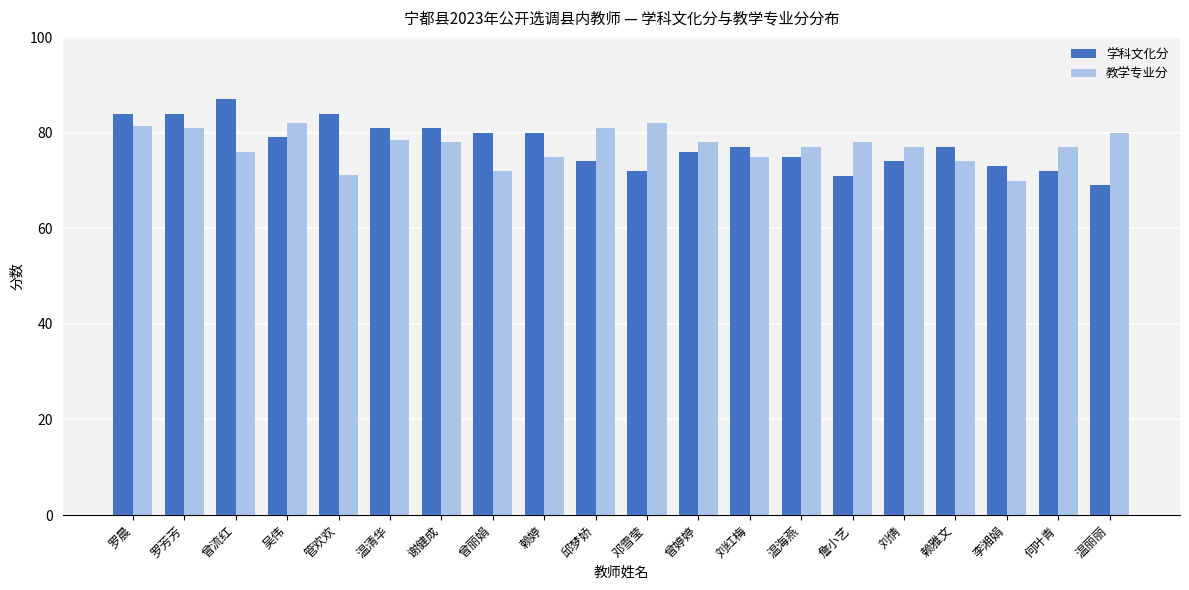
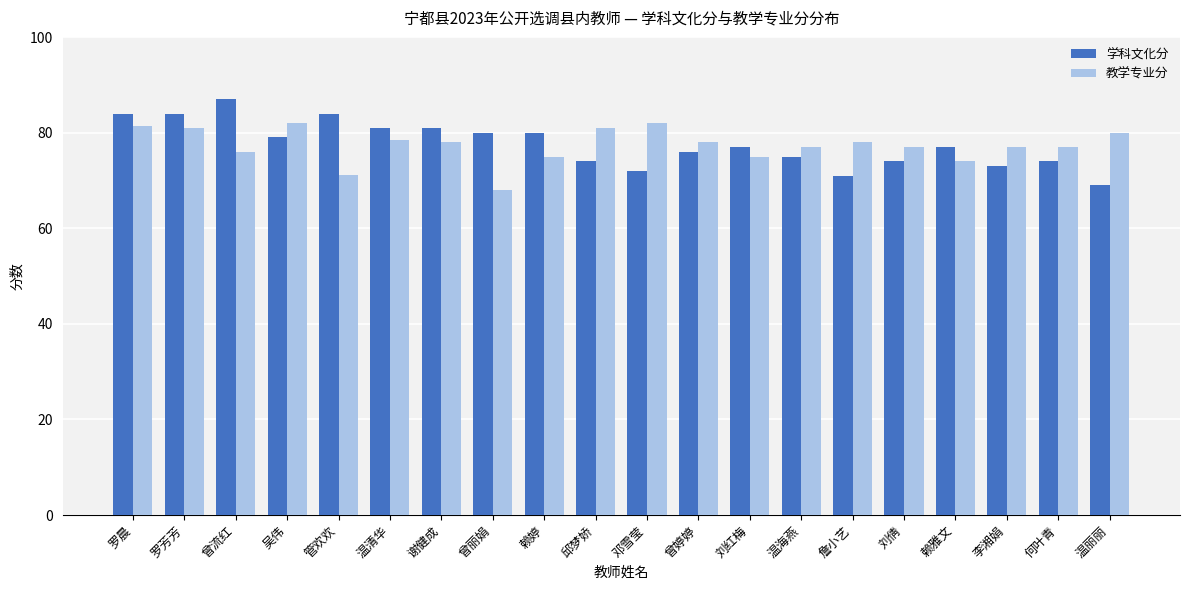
教学专业分, 曾丽娟: 72 -> 68
教学专业分, 李湘娟: 70 -> 77
学科文化分, 何叶青: 72 -> 74
